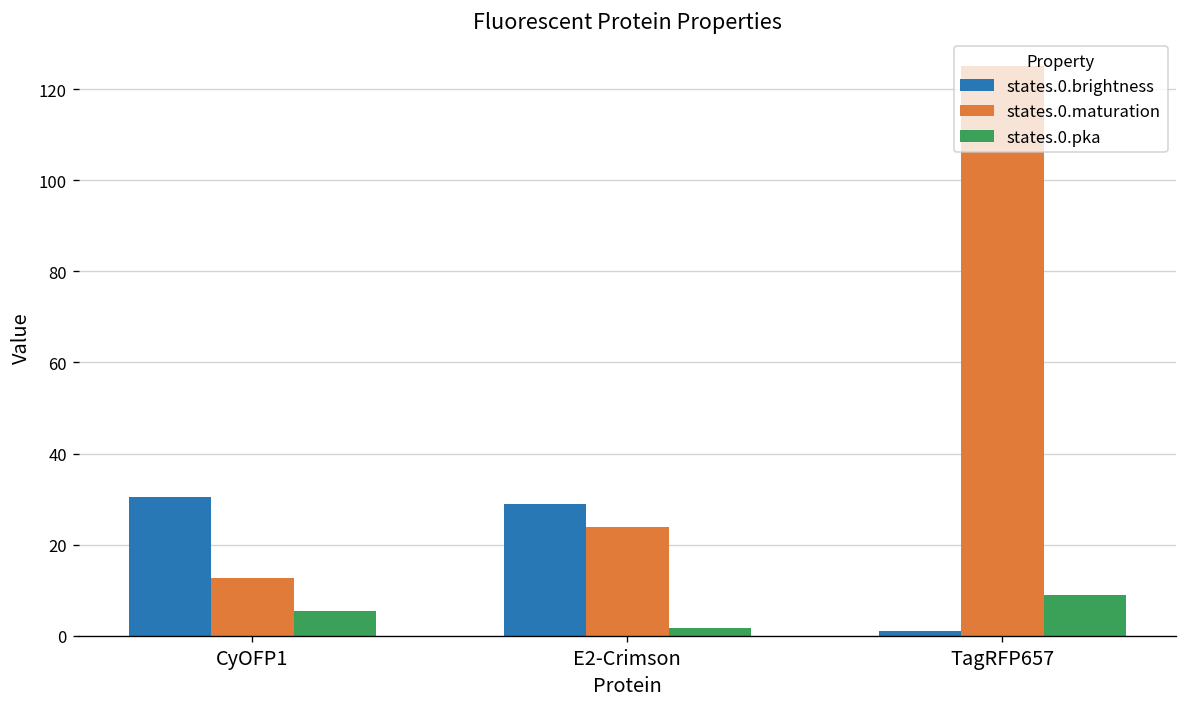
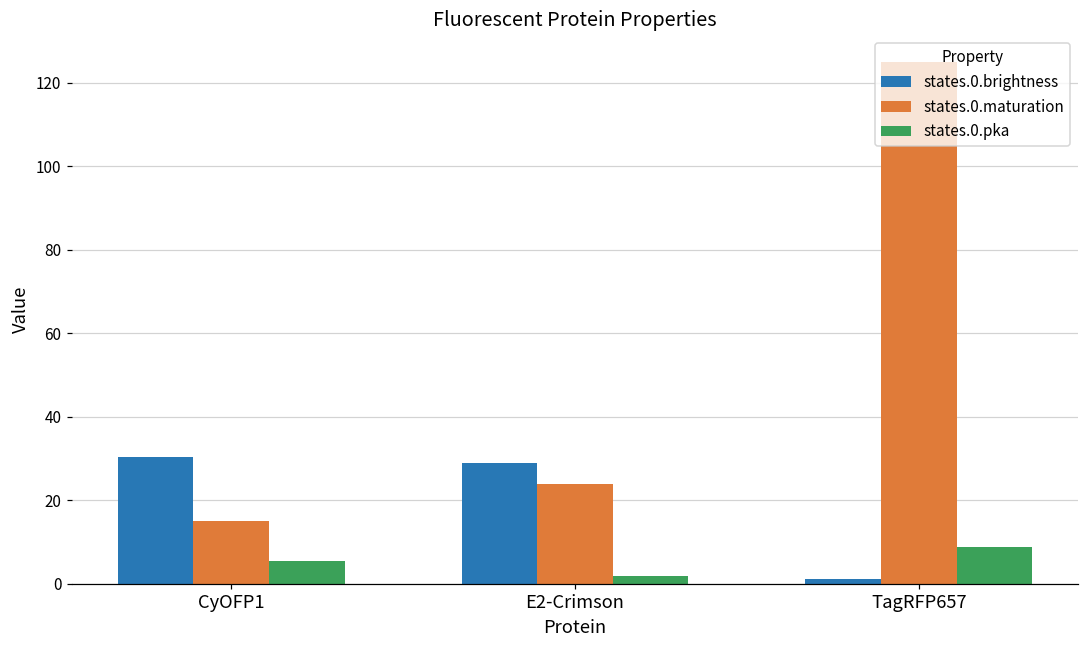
states.0.maturation, CyOFP1: 13 -> 15
